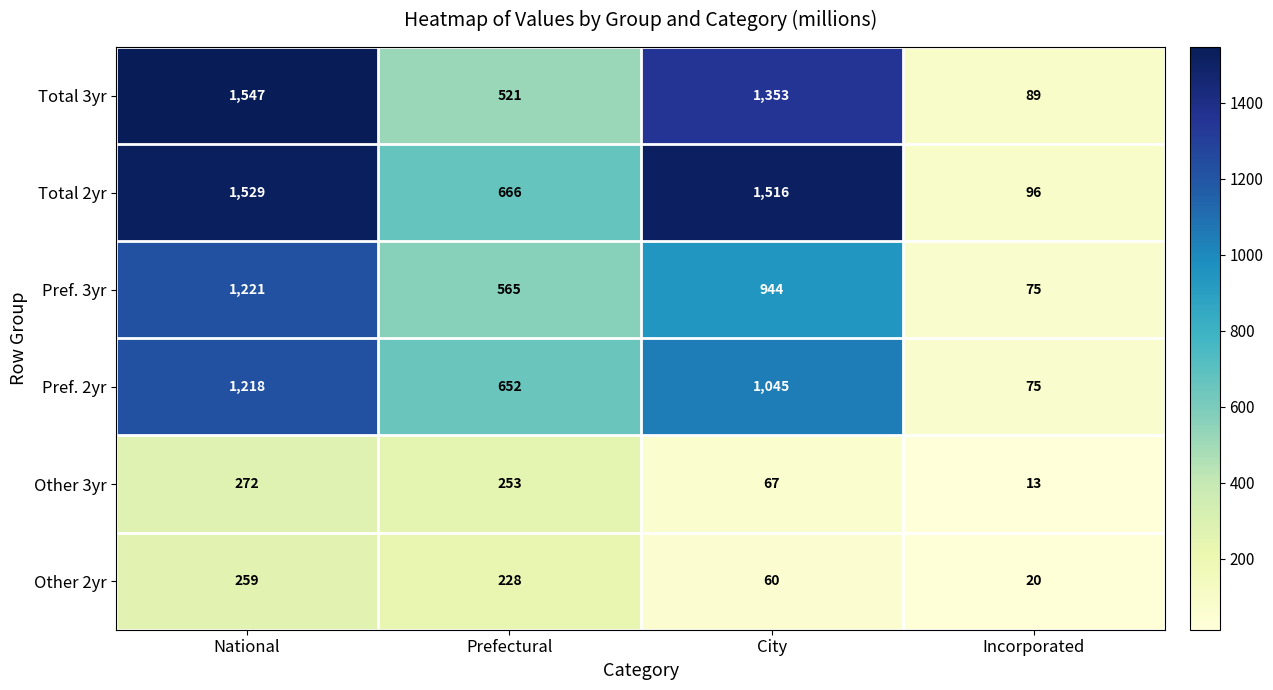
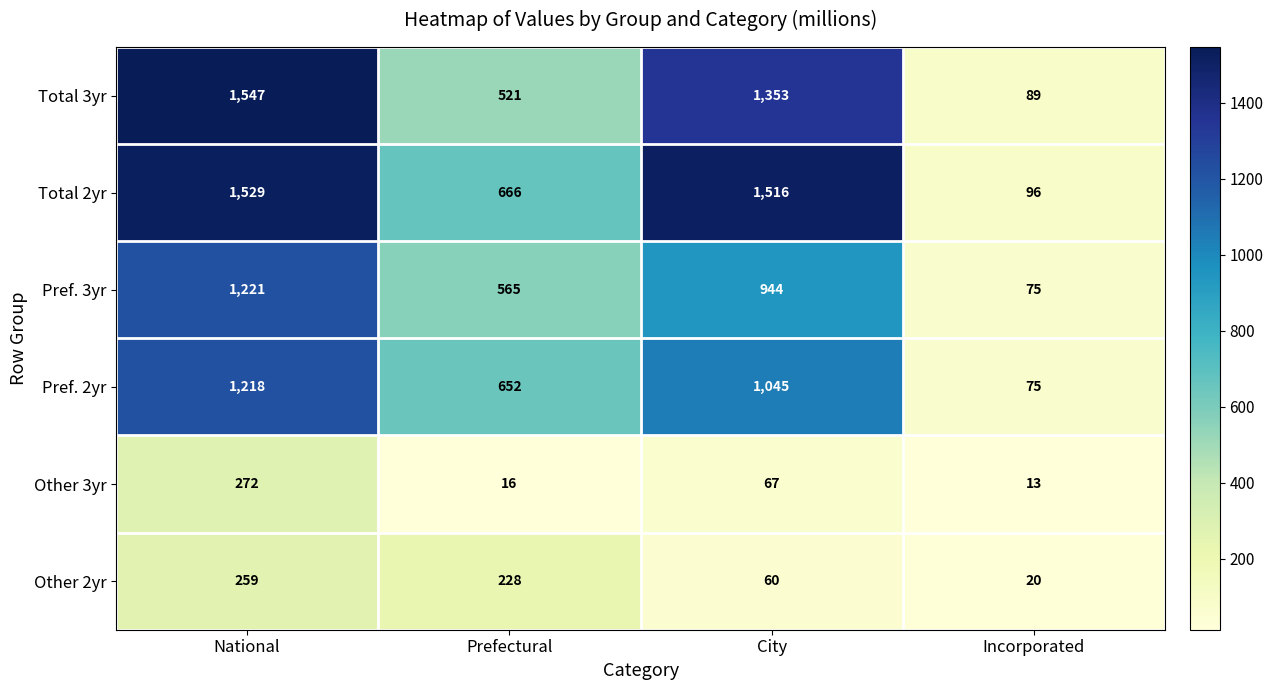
Other 3yr, Prefectural: 253 -> 16
